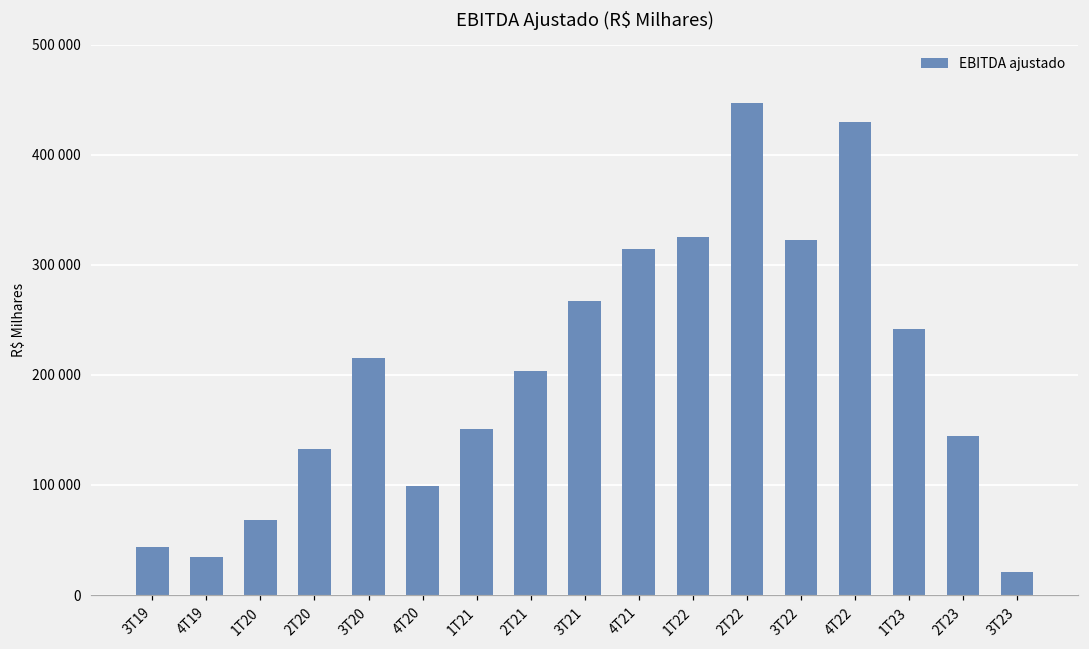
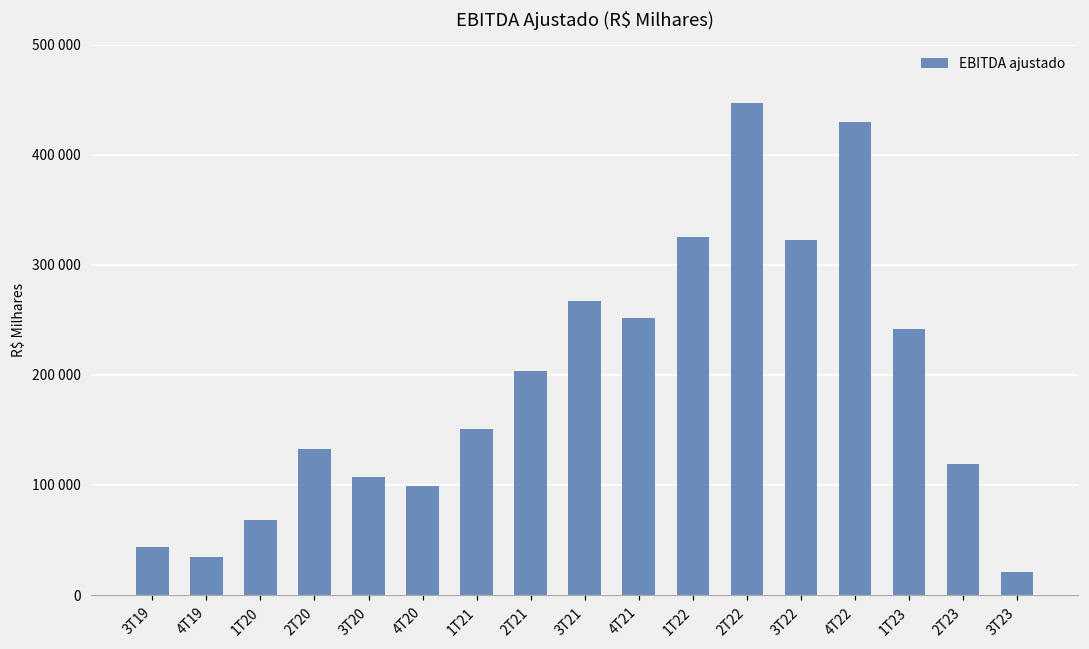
3T20: 215000 -> 107000
4T21: 314000 -> 251000
2T23: 144000 -> 119000
